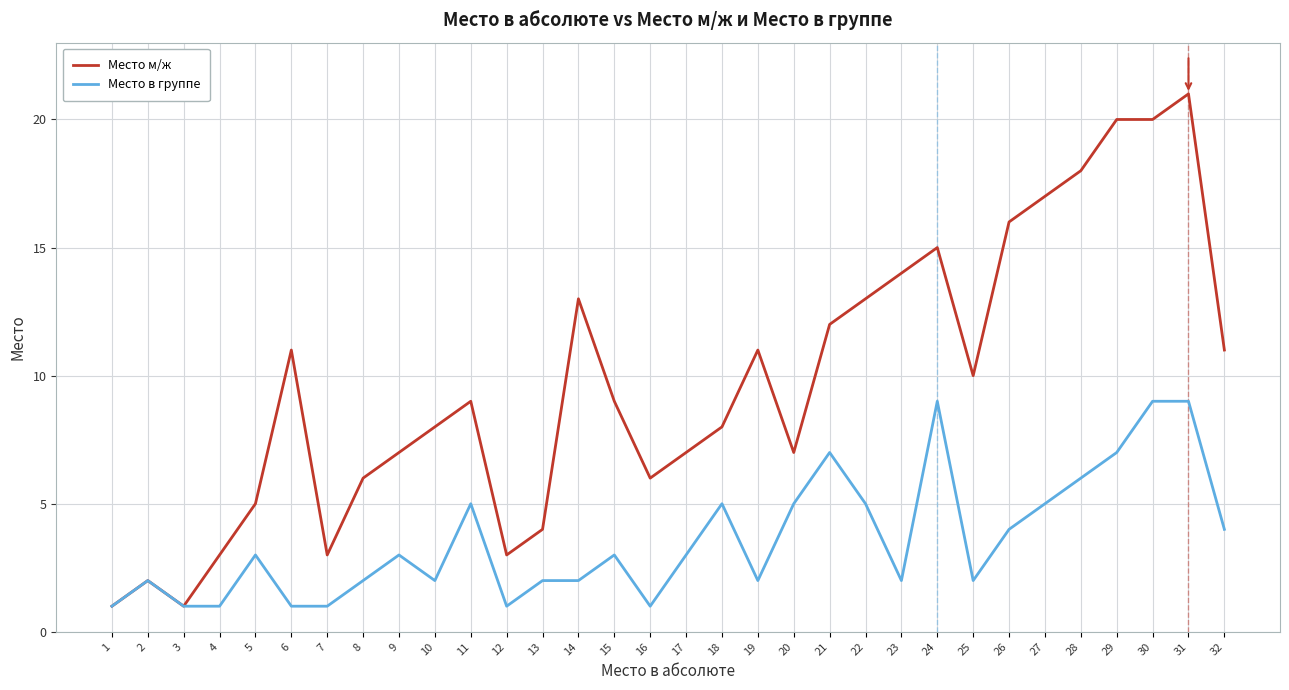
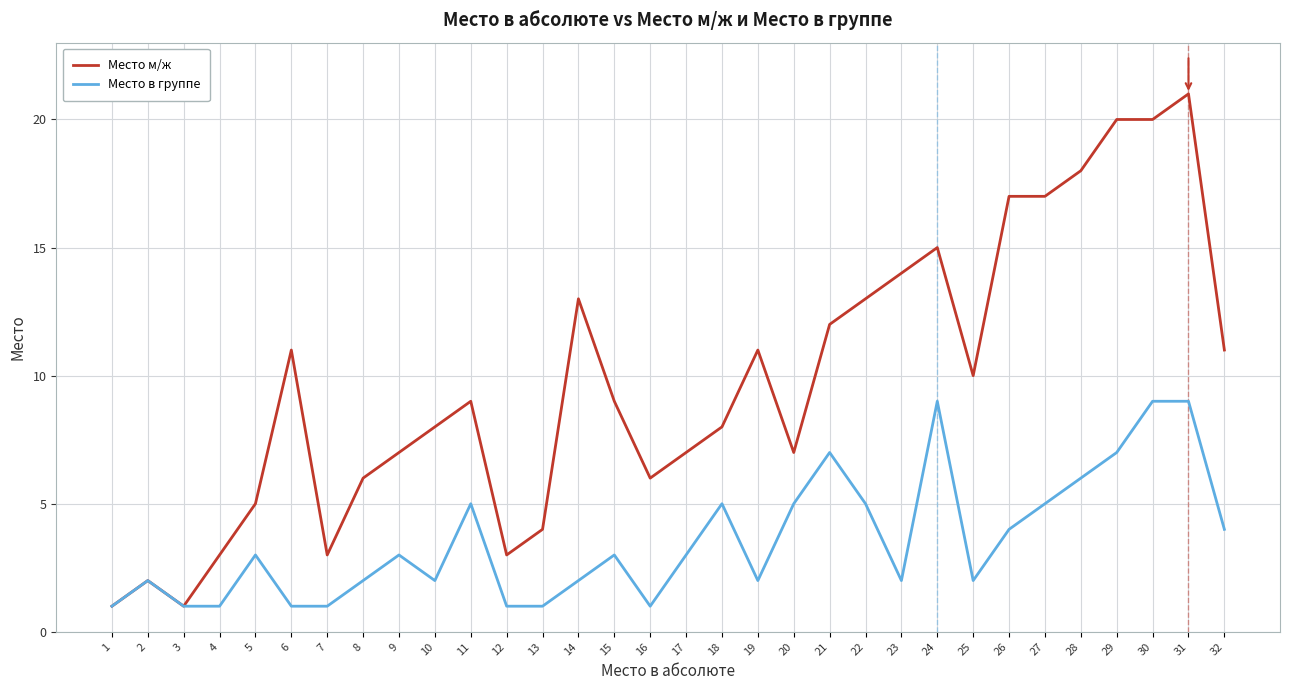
Место в группе, 13: 2 -> 1
Место м/ж, 26: 16 -> 17
